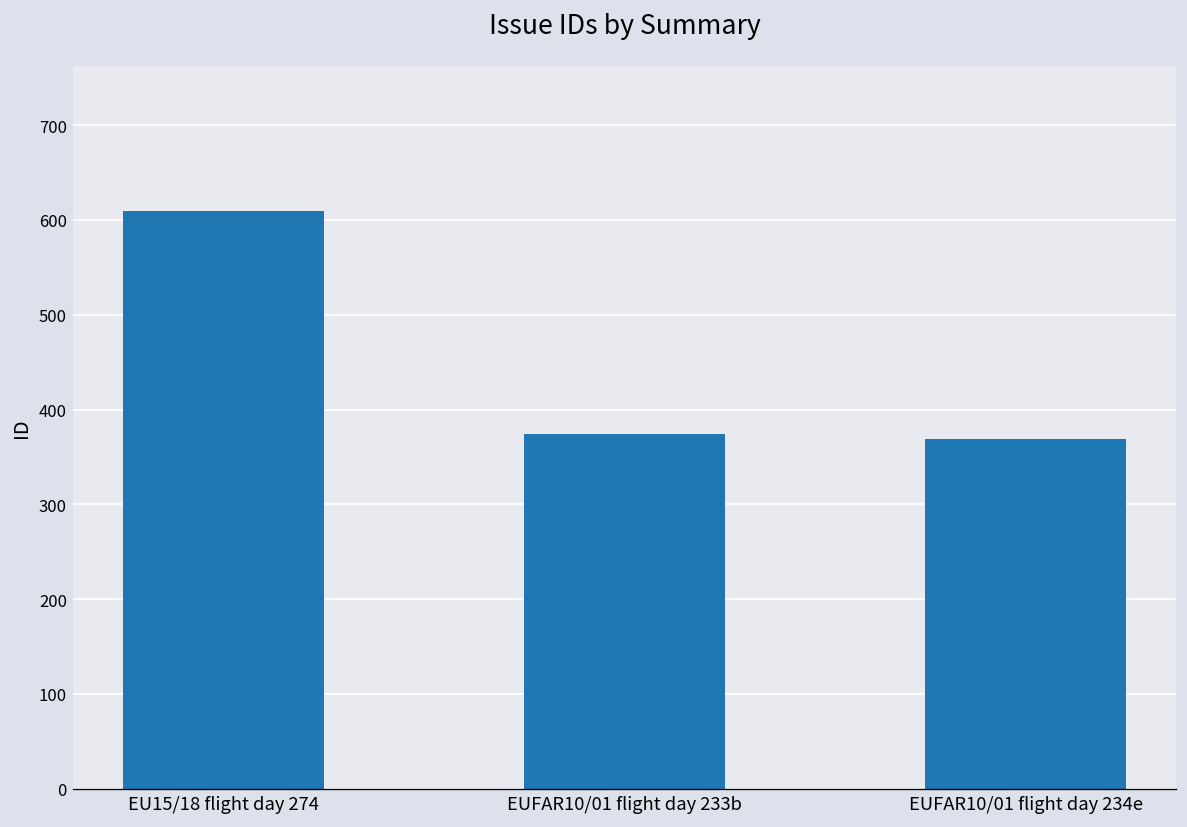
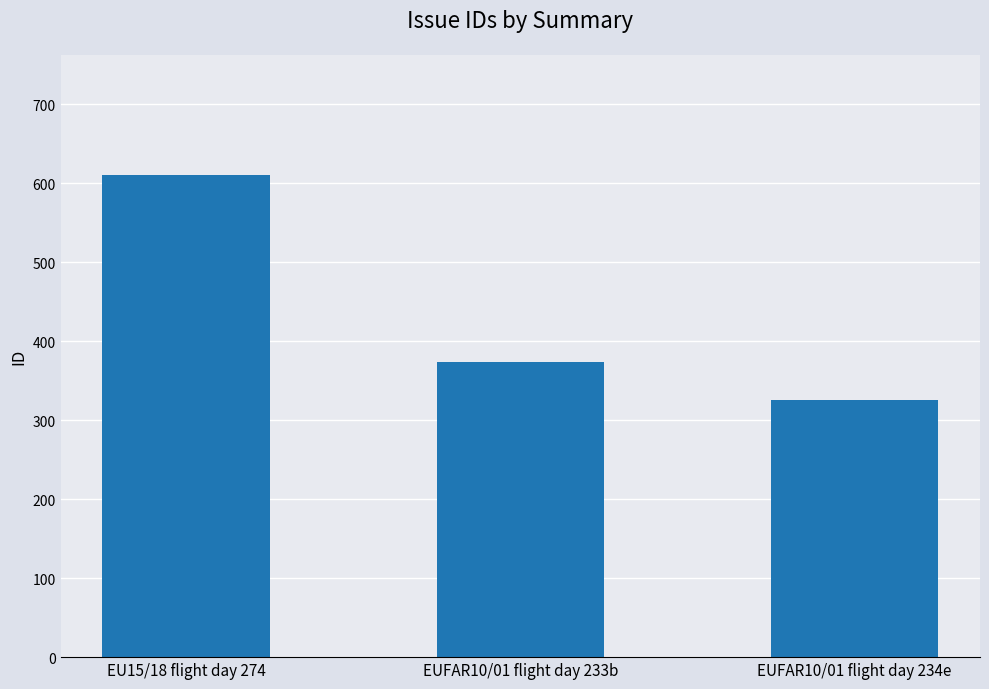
EUFAR10/01 flight day 234e: 370 -> 330
